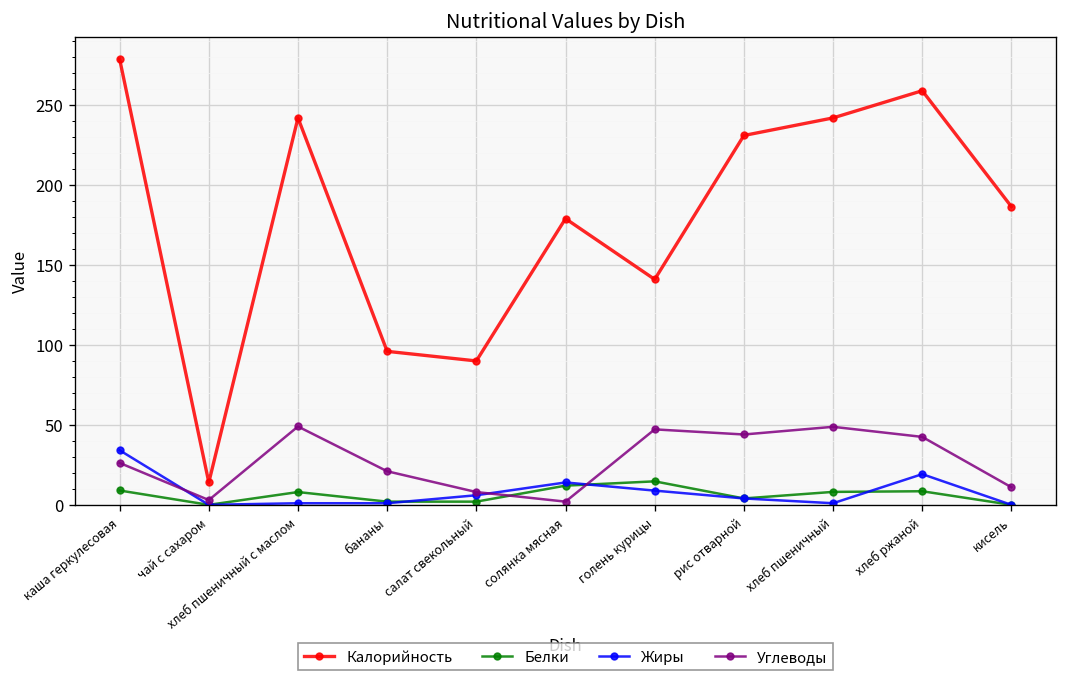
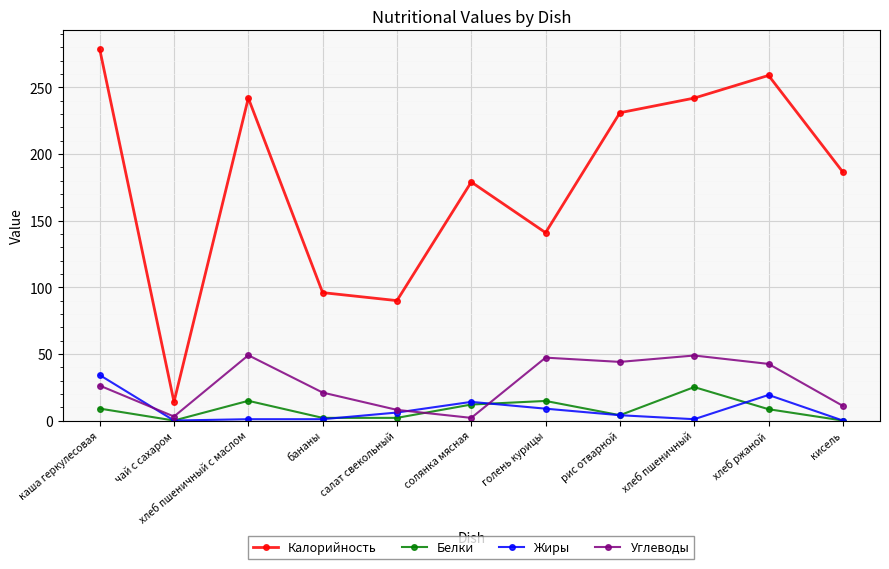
Белки, хлеб пшеничный с маслом: 8 -> 15
Белки, хлеб пшеничный: 8 -> 25
